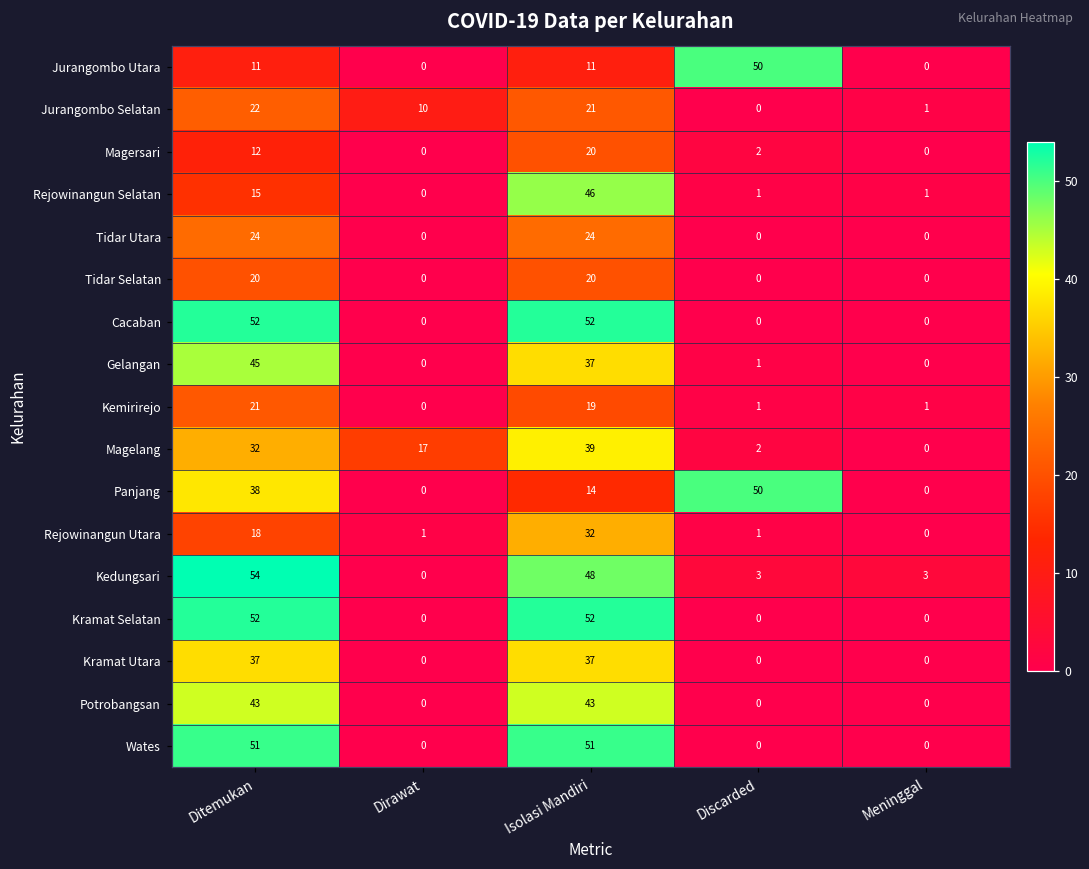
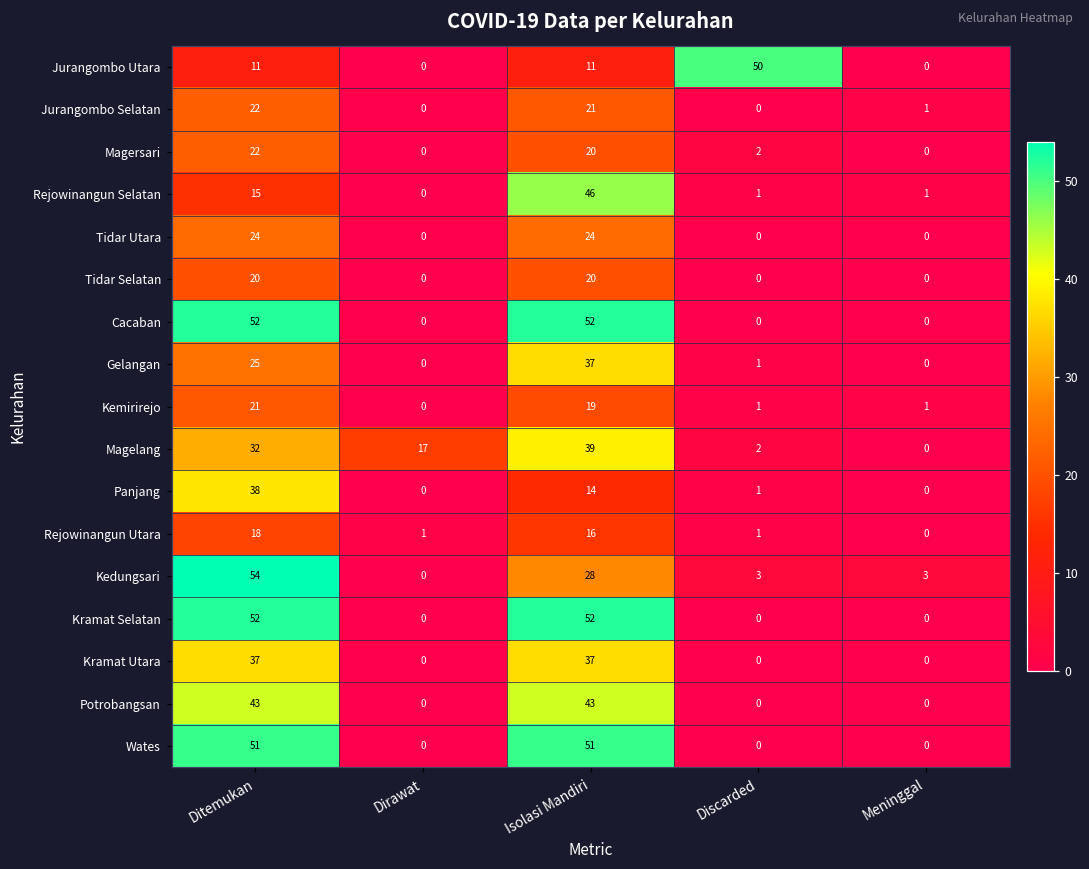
Jurangombo Selatan, Dirawat: 10 -> 0
Magersari, Ditemukan: 12 -> 22
Gelangan, Ditemukan: 45 -> 25
Panjang, Discarded: 50 -> 1
Rejowinangun Utara, Isolasi Mandiri: 32 -> 16
Kedungsari, Isolasi Mandiri: 48 -> 28
